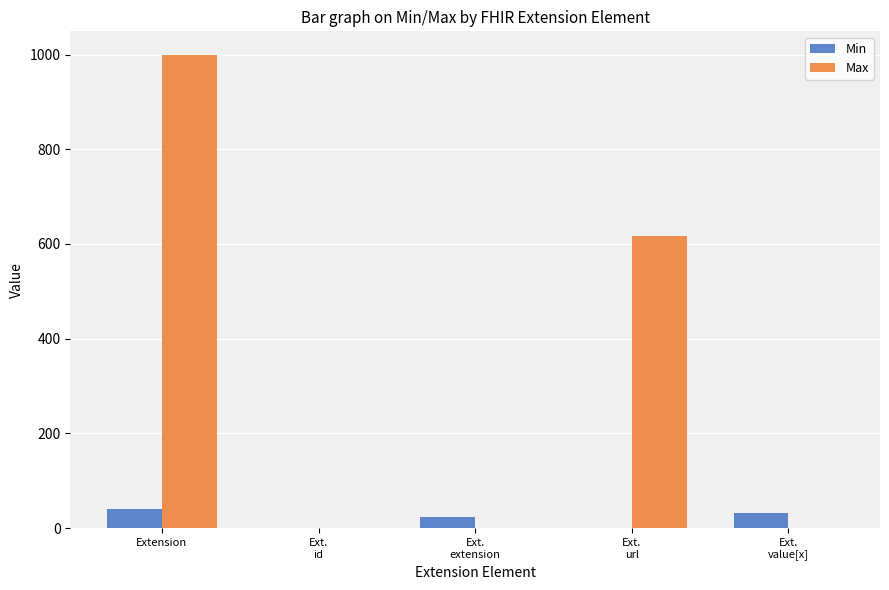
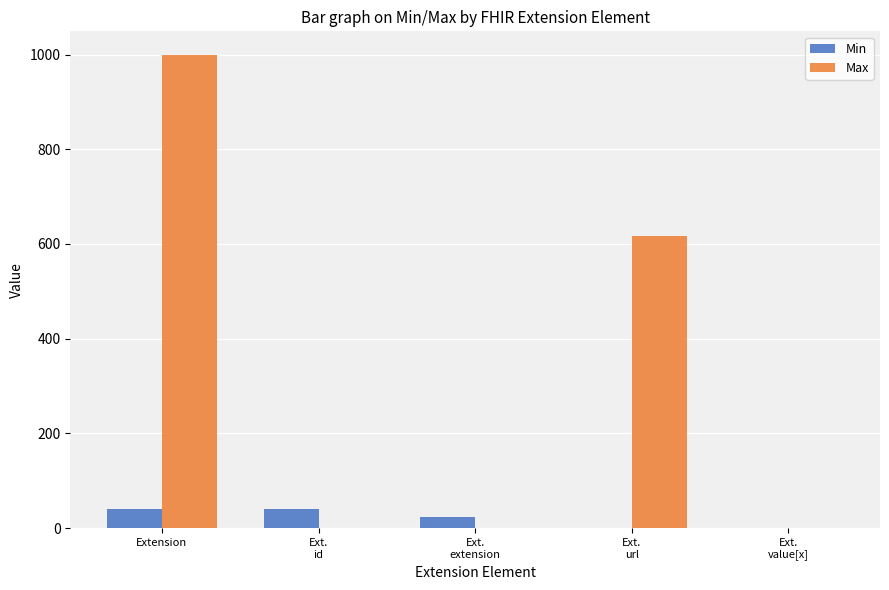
Min, Ext. id: 0 -> 40
Min, Ext. value[x]: 30 -> 0
